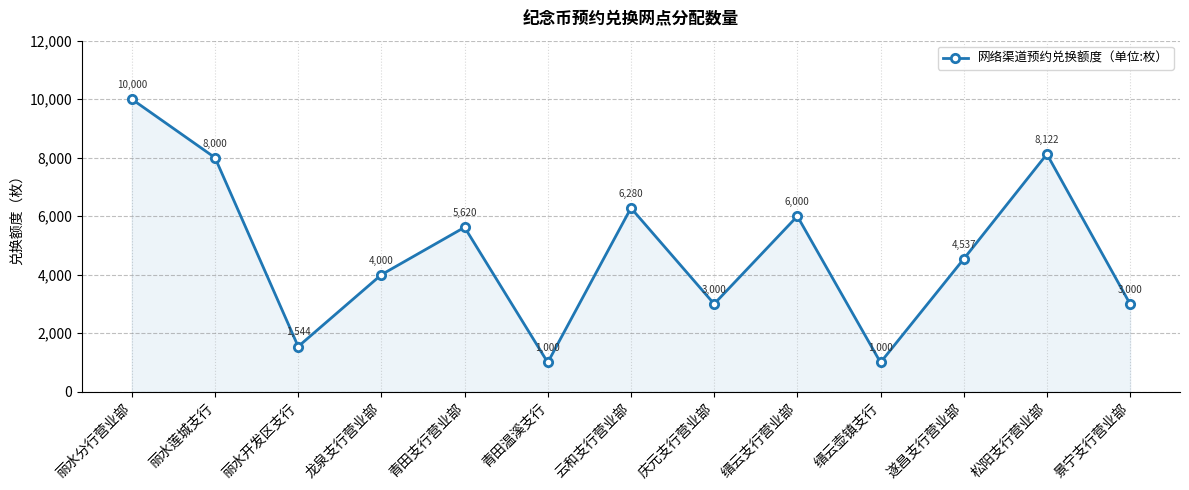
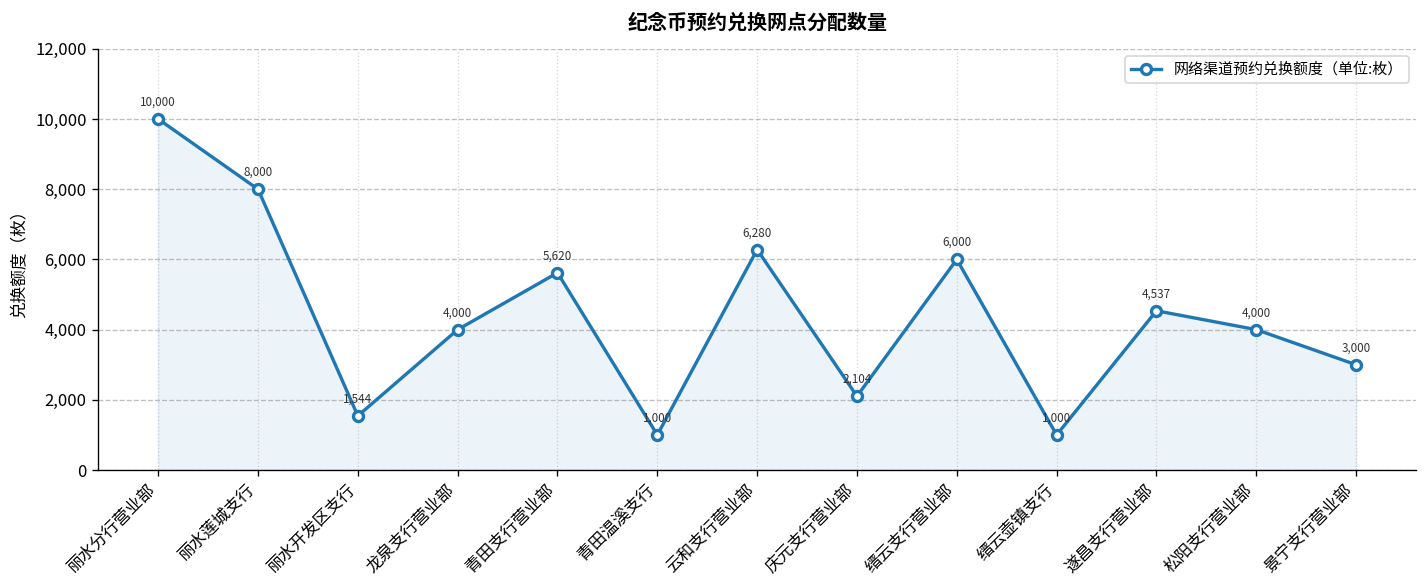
庆元支行营业部: 3,000 -> 2,104
松阳支行营业部: 8,122 -> 4,000
